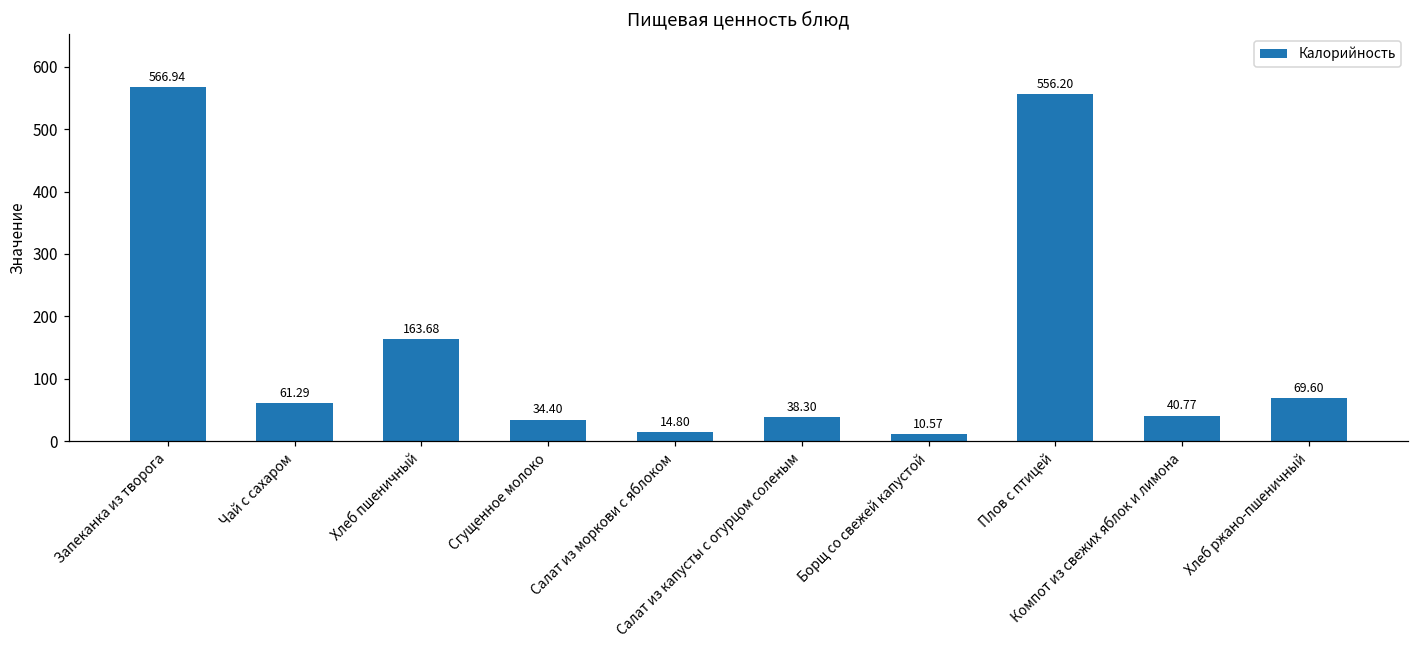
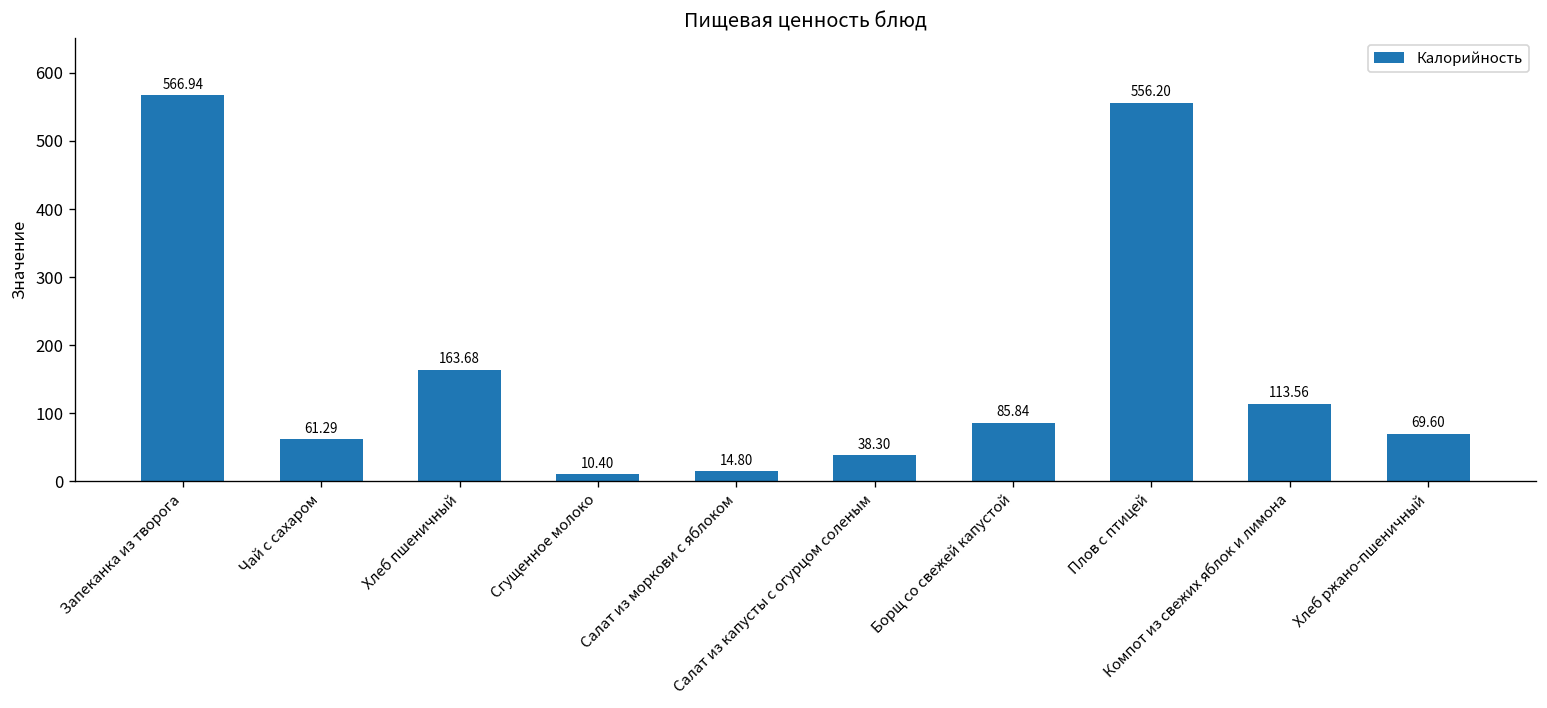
Сгущенное молоко: 34.40 -> 10.40
Борщ со свежей капустой: 10.57 -> 85.84
Компот из свежих яблок и лимона: 40.77 -> 113.56
